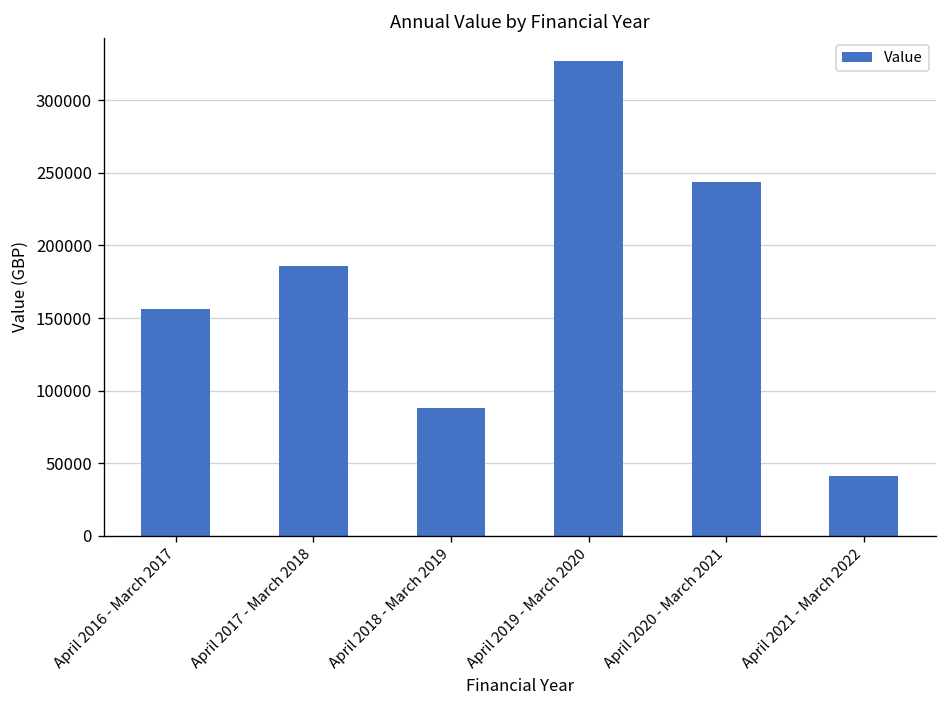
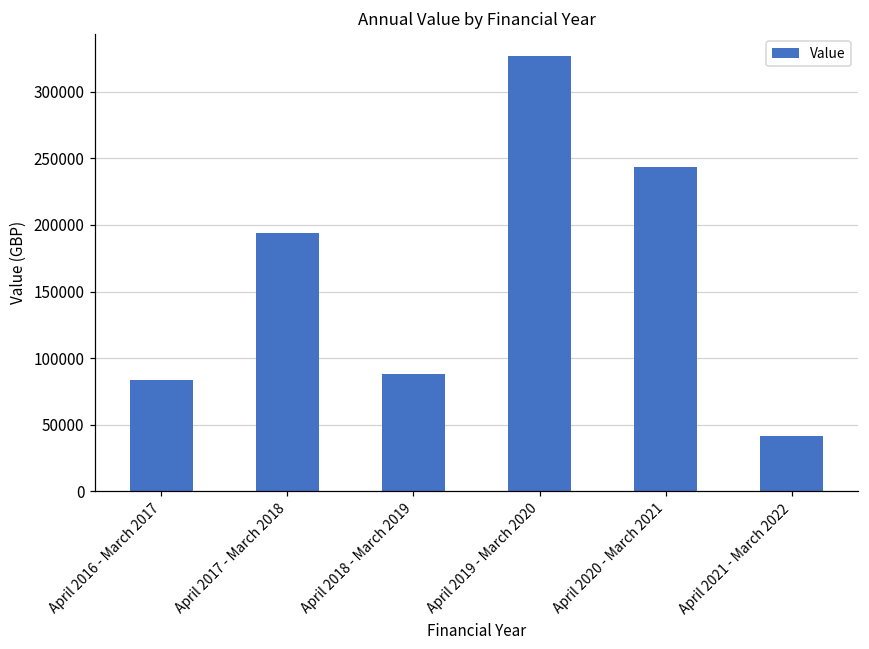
April 2016 - March 2017: 156000 -> 84000
April 2017 - March 2018: 186000 -> 194000
